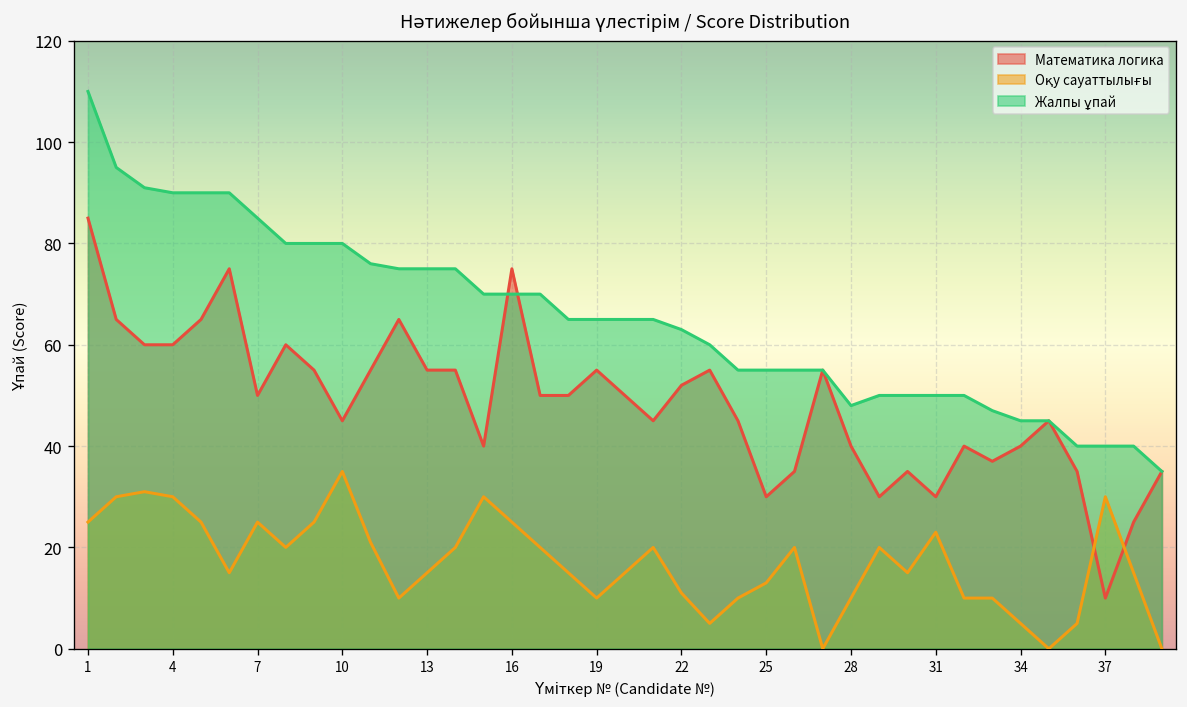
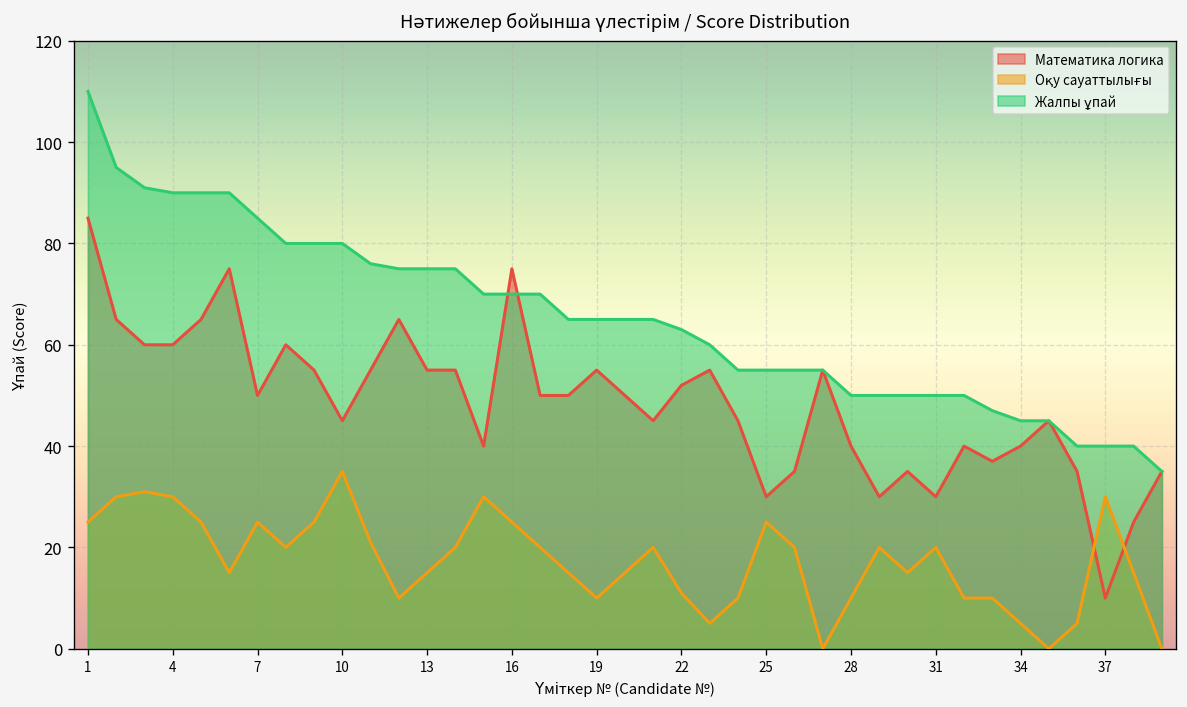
Оқу сауаттылығы, 25: 13 -> 25
Жалпы ұпай, 28: 48 -> 50
Оқу сауаттылығы, 31: 23 -> 20
